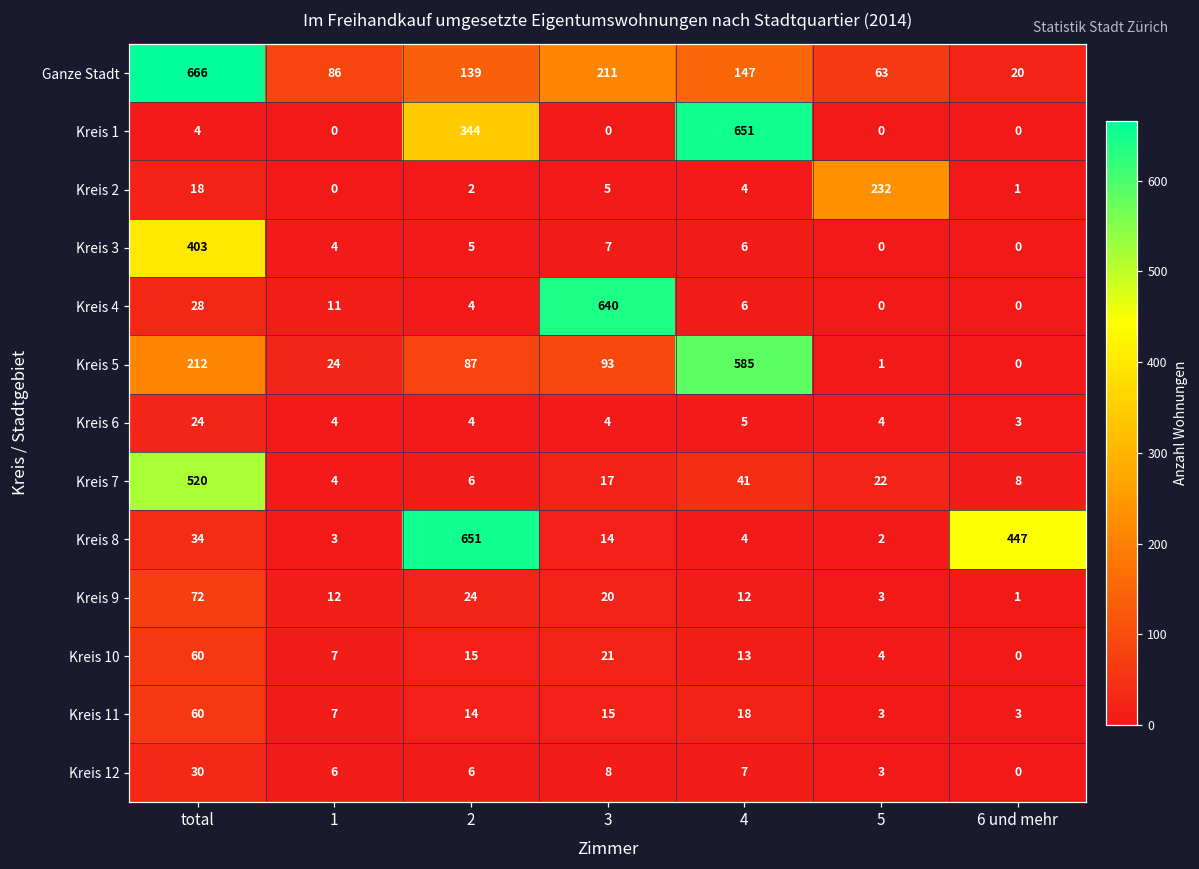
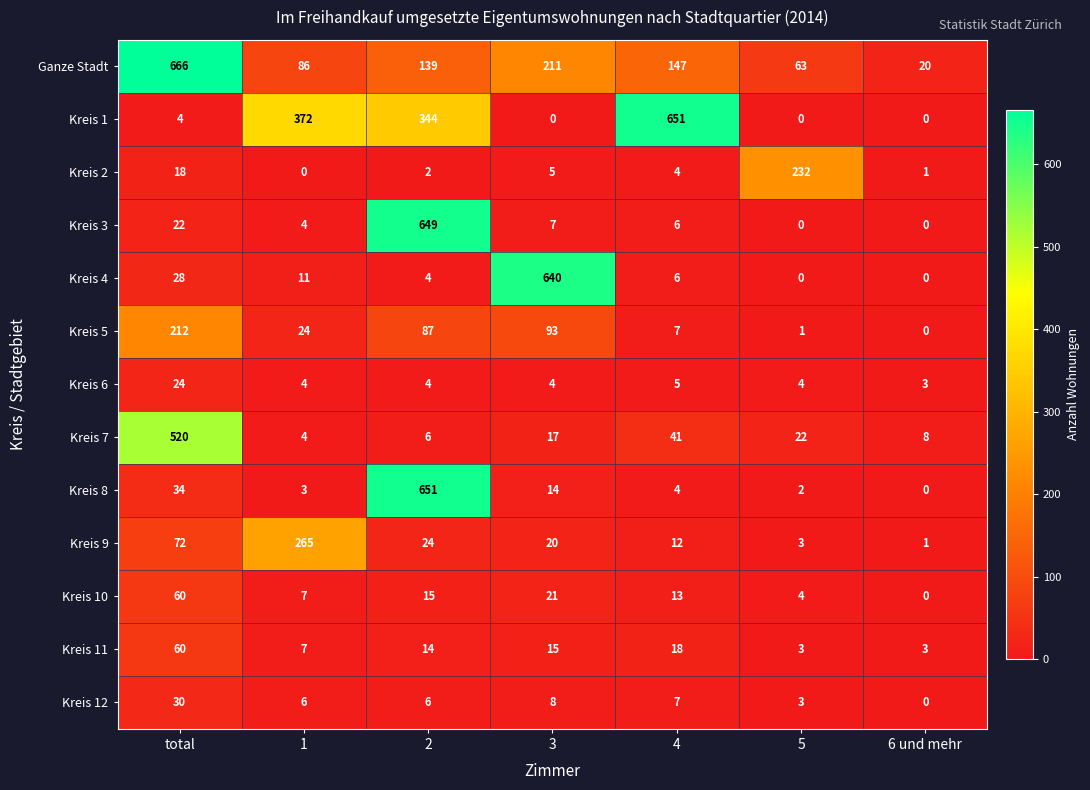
Kreis 1, 1: 0 -> 372
Kreis 3, total: 403 -> 22
Kreis 3, 2: 5 -> 649
Kreis 5, 4: 585 -> 7
Kreis 8, 6 und mehr: 447 -> 0
Kreis 9, 1: 12 -> 265
